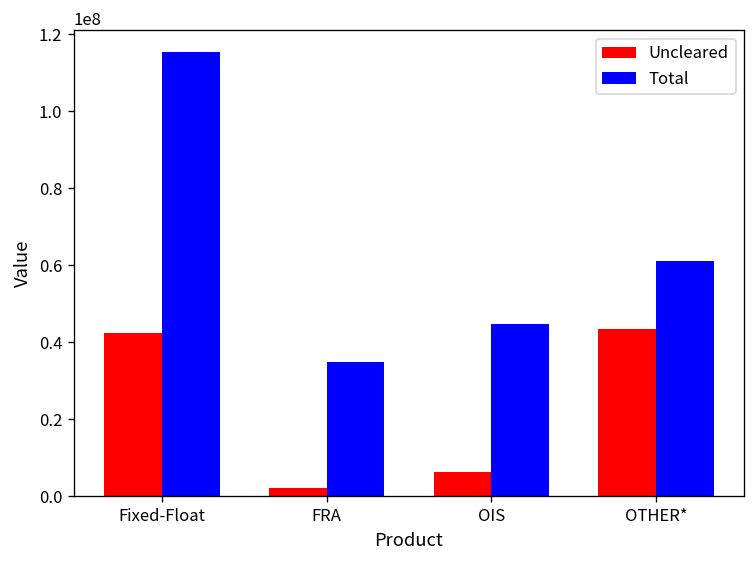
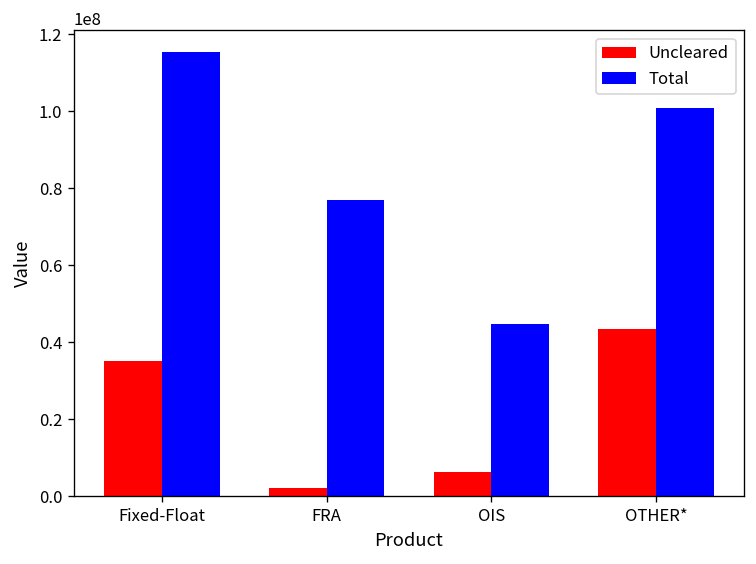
Uncleared, Fixed-Float: 42000000 -> 35000000
Total, FRA: 35000000 -> 77000000
Total, OTHER*: 61000000 -> 101000000
